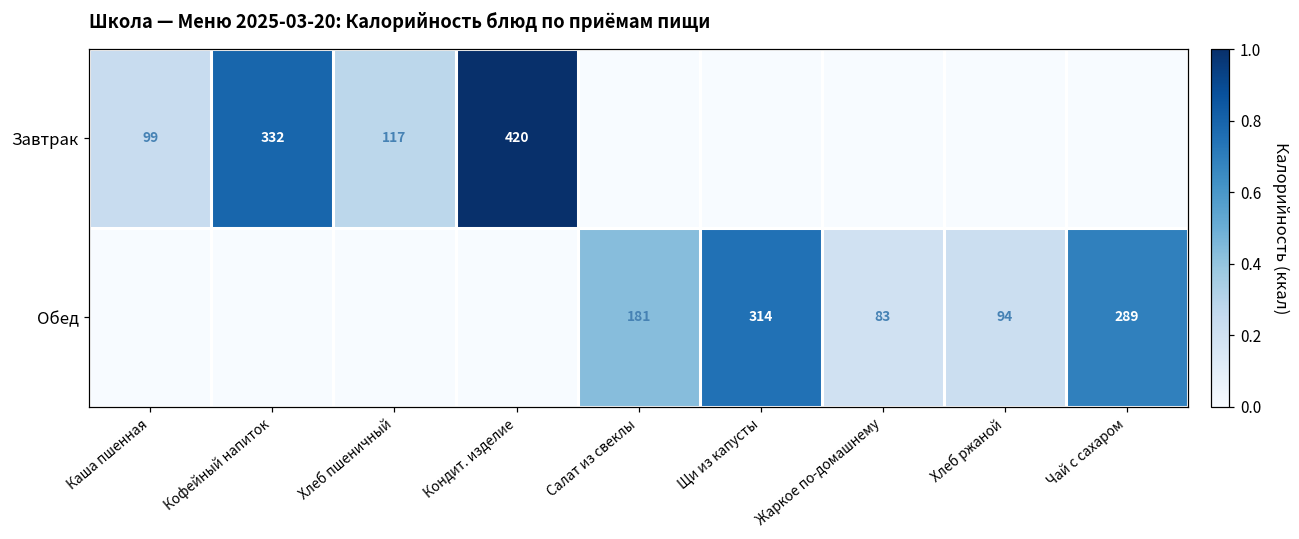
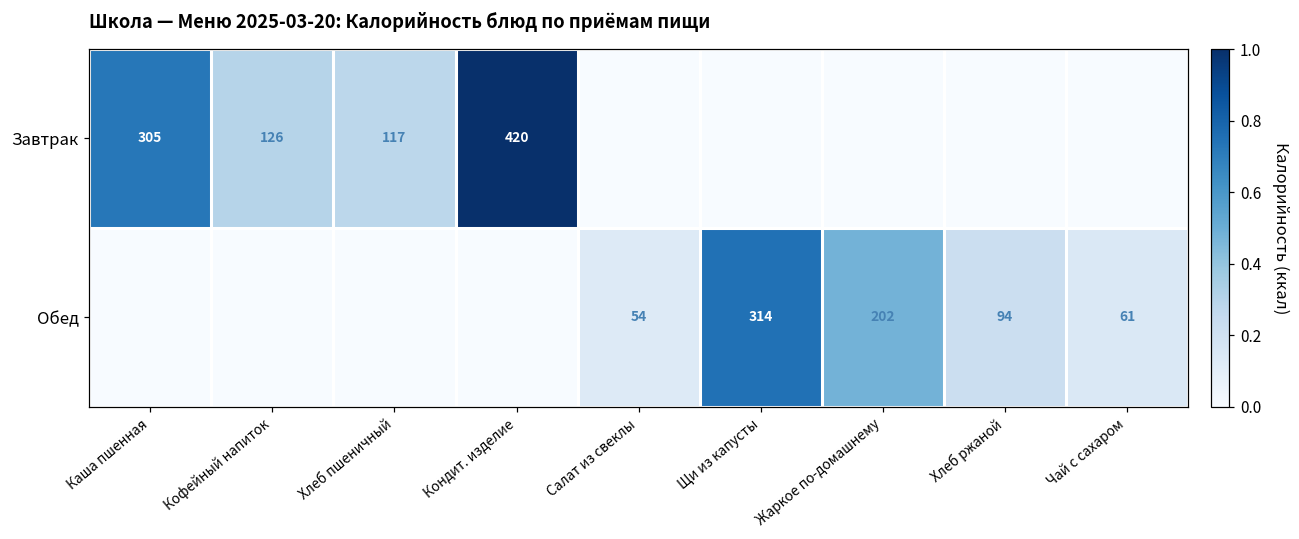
Завтрак, Каша пшенная: 99 -> 305
Завтрак, Кофейный напиток: 332 -> 126
Обед, Салат из свеклы: 181 -> 54
Обед, Жаркое по-домашнему: 83 -> 202
Обед, Чай с сахаром: 289 -> 61
